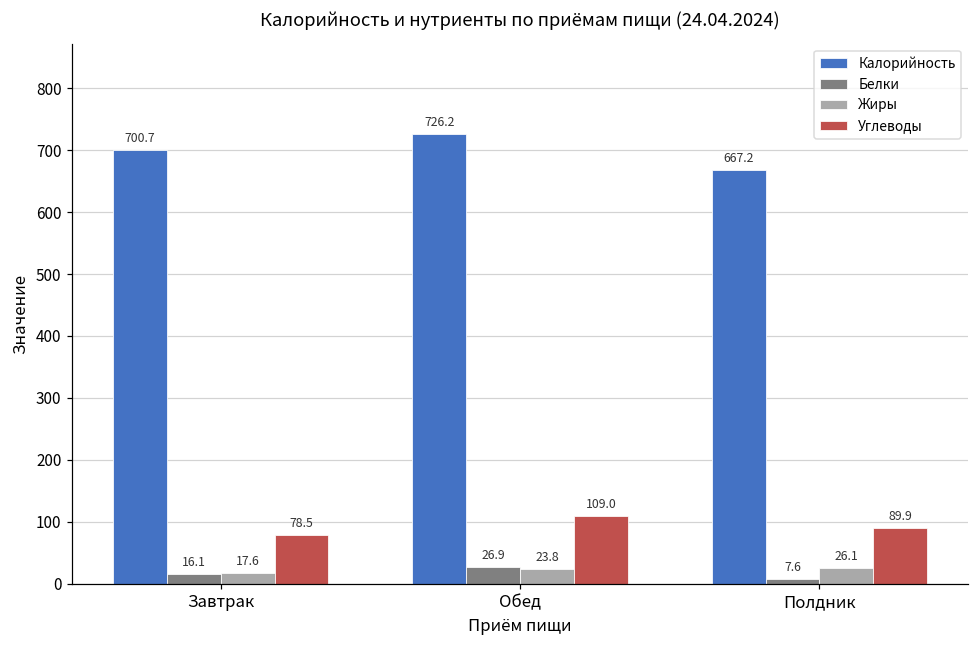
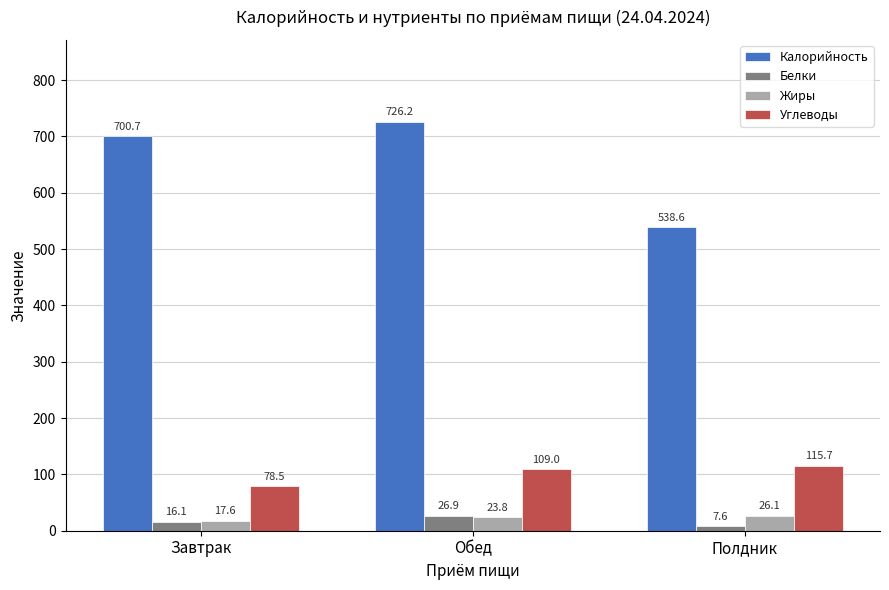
Калорийность, Полдник: 667.2 -> 538.6
Углеводы, Полдник: 89.9 -> 115.7
